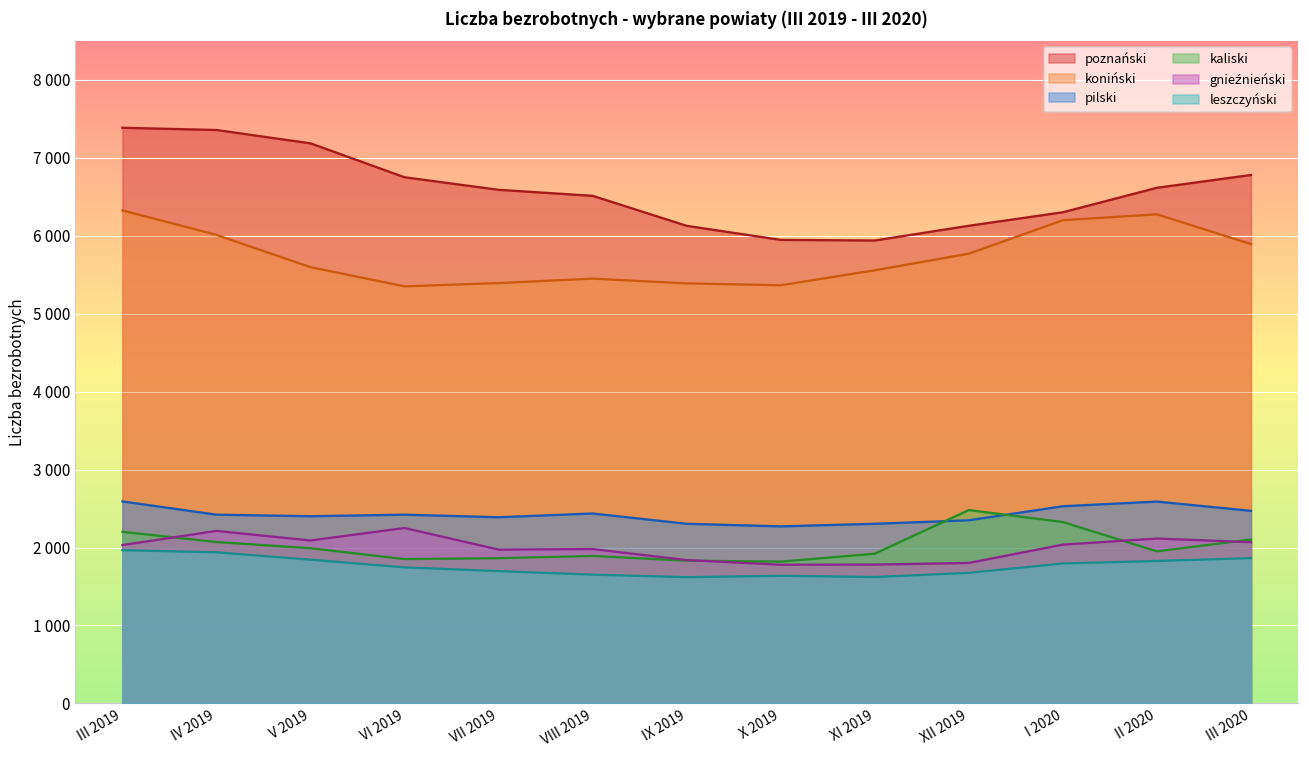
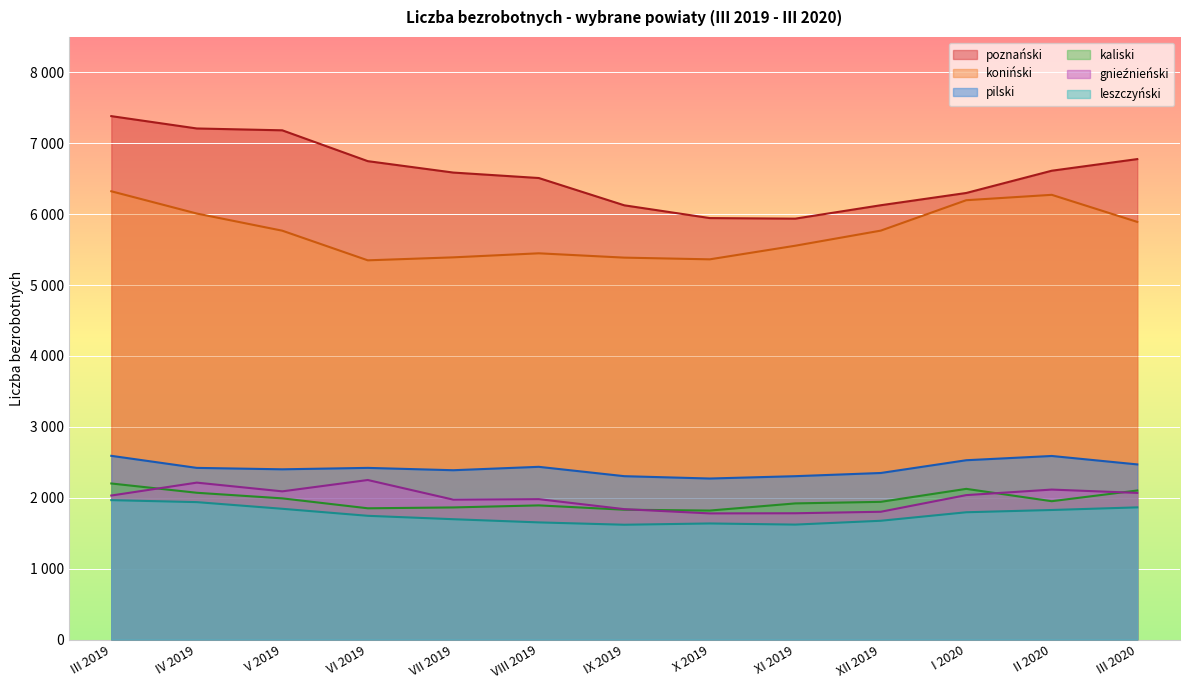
poznański, IV 2019: 7400 -> 7200
koniński, V 2019: 5600 -> 5800
kaliski, XII 2019: 2500 -> 1900
kaliski, I 2020: 2300 -> 2100
